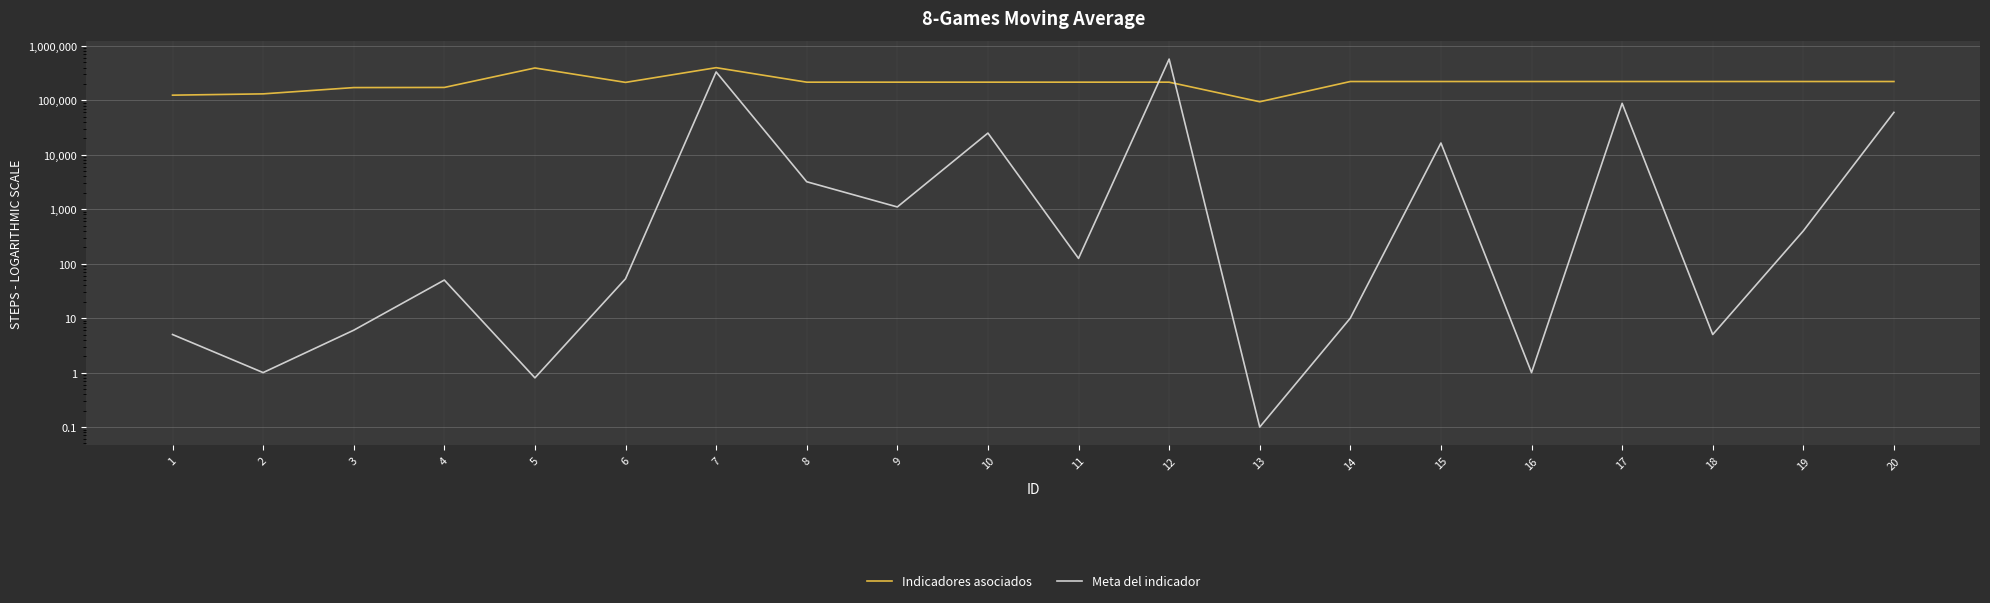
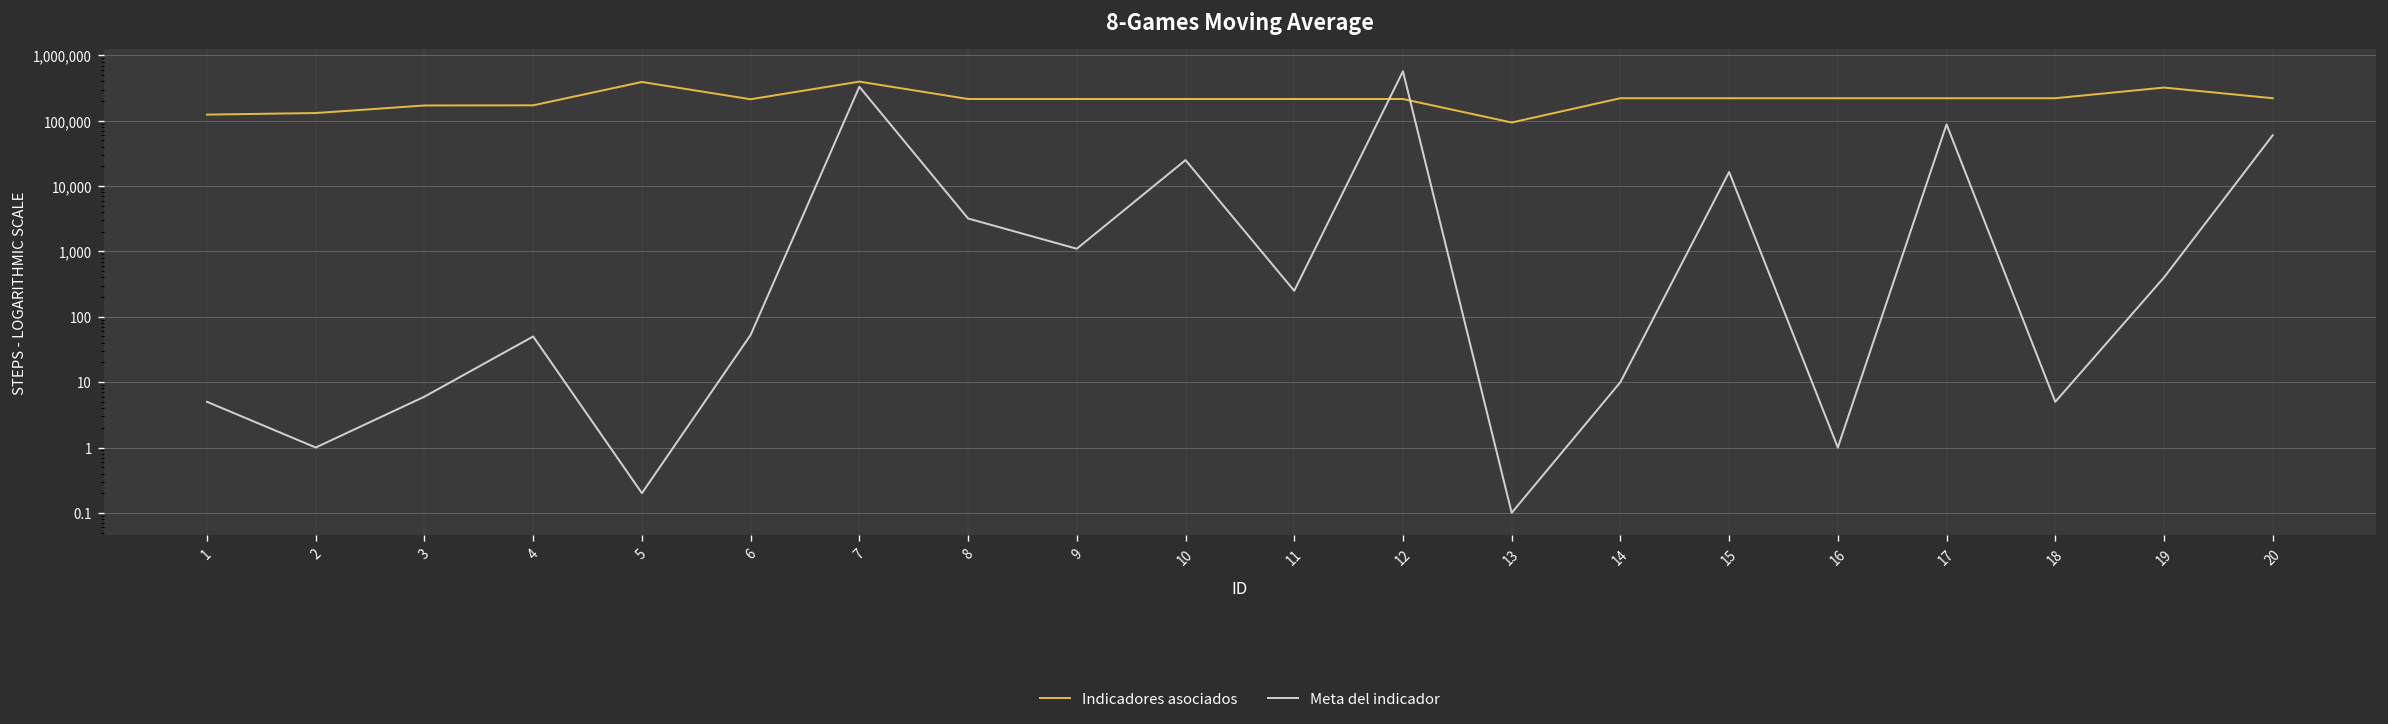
Meta del indicador, 5: 0.8 -> 0.2
Meta del indicador, 11: 130 -> 300
Indicadores asociados, 19: 220,000 -> 300,000
